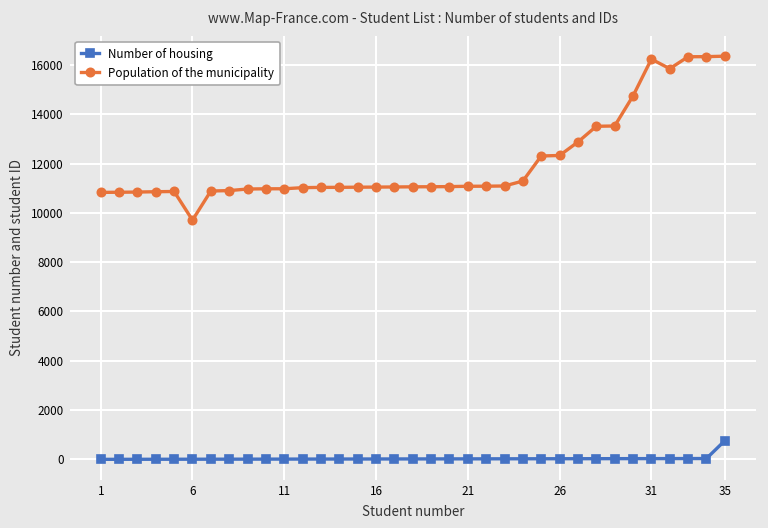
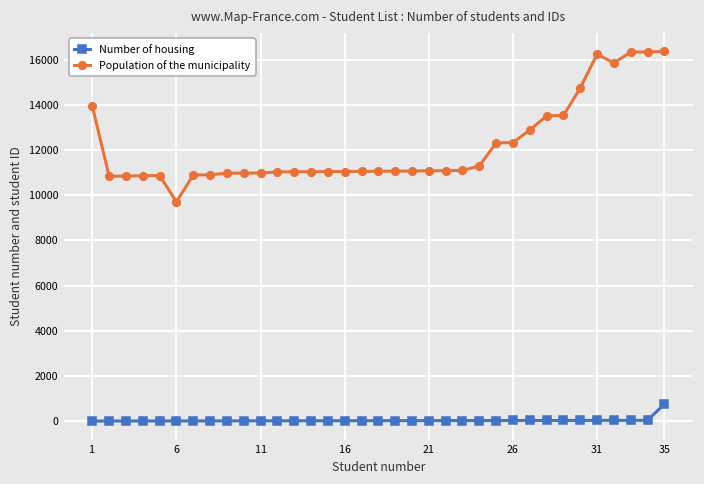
Population of the municipality, 1: 10800 -> 13900
